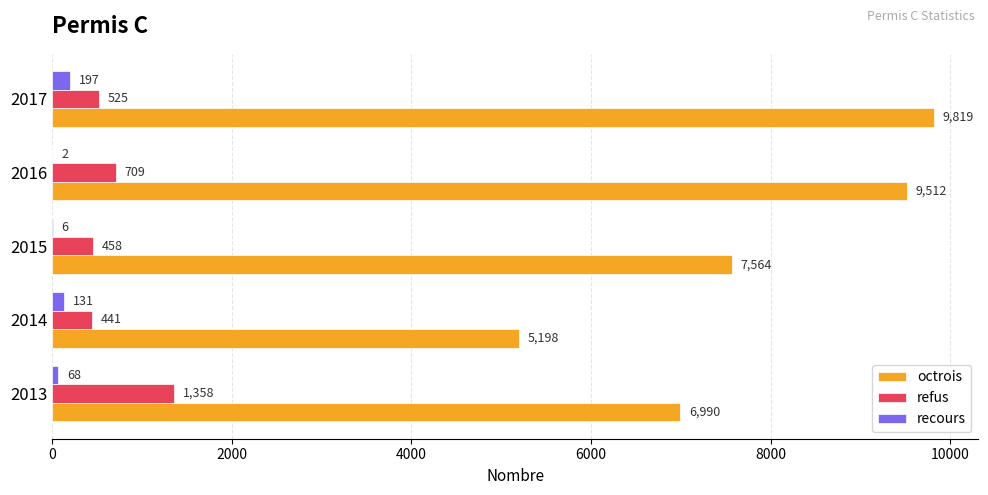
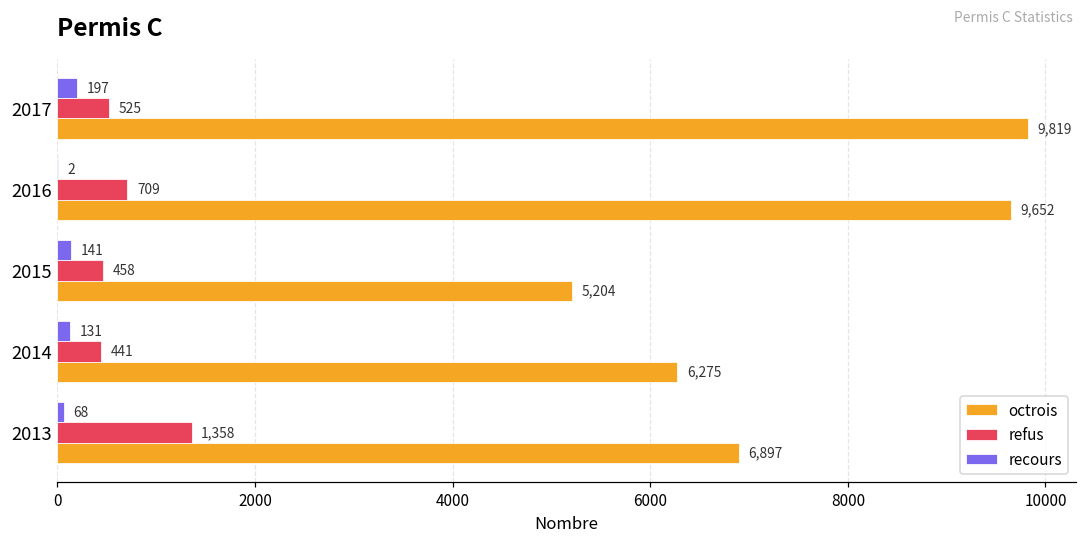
octrois, 2016: 9,512 -> 9,652
recours, 2015: 6 -> 141
octrois, 2015: 7,564 -> 5,204
octrois, 2014: 5,198 -> 6,275
octrois, 2013: 6,990 -> 6,897
